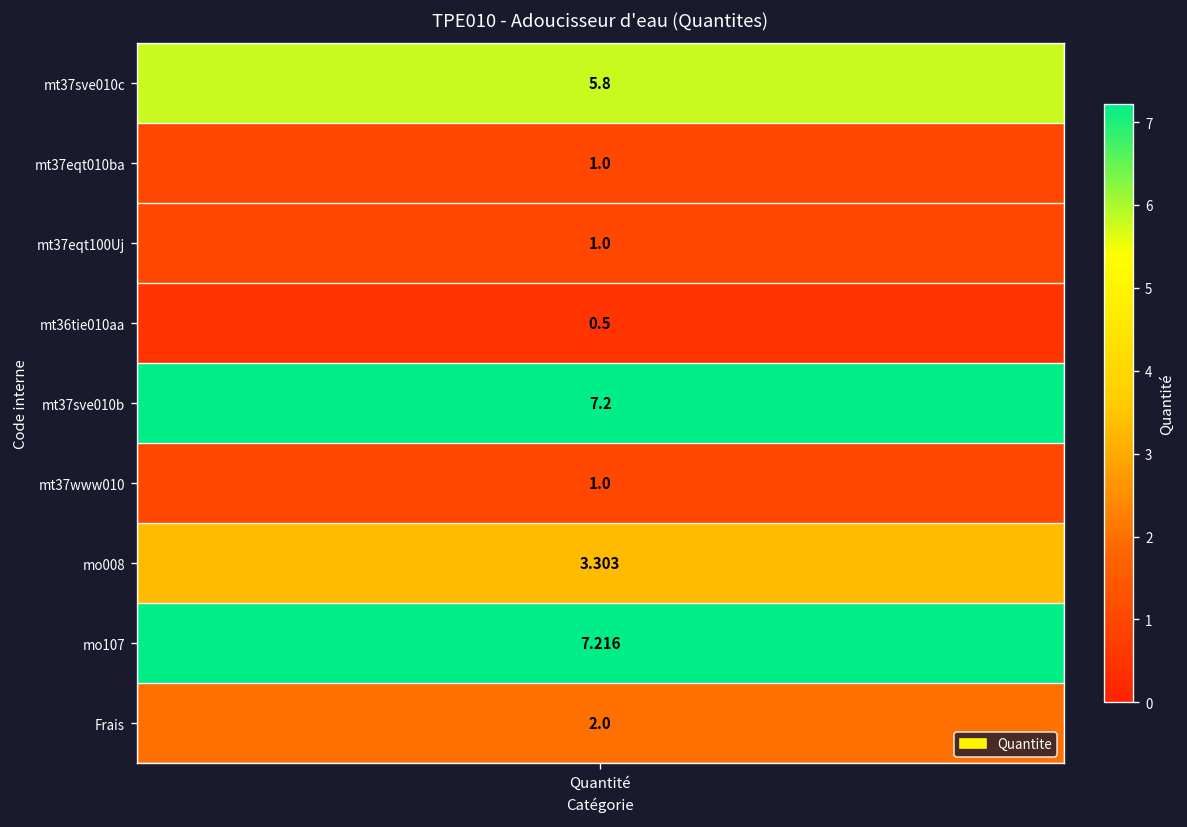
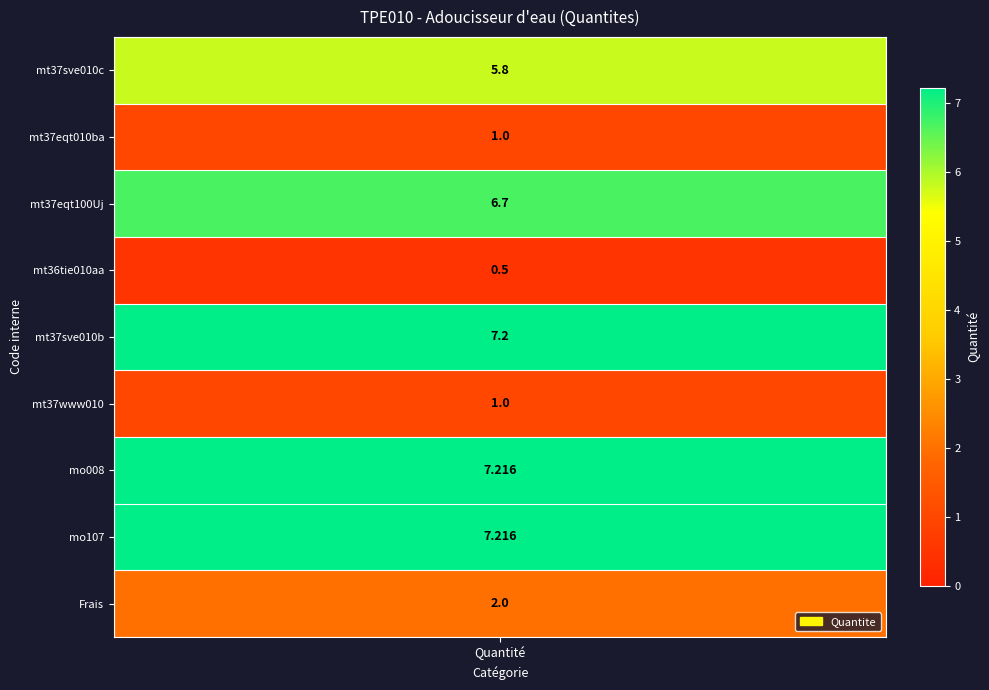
mt37eqt100Uj, Quantité: 1.0 -> 6.7
mo008, Quantité: 3.303 -> 7.216
